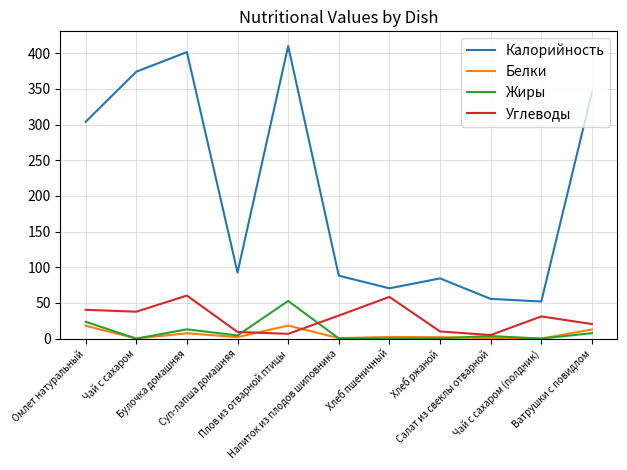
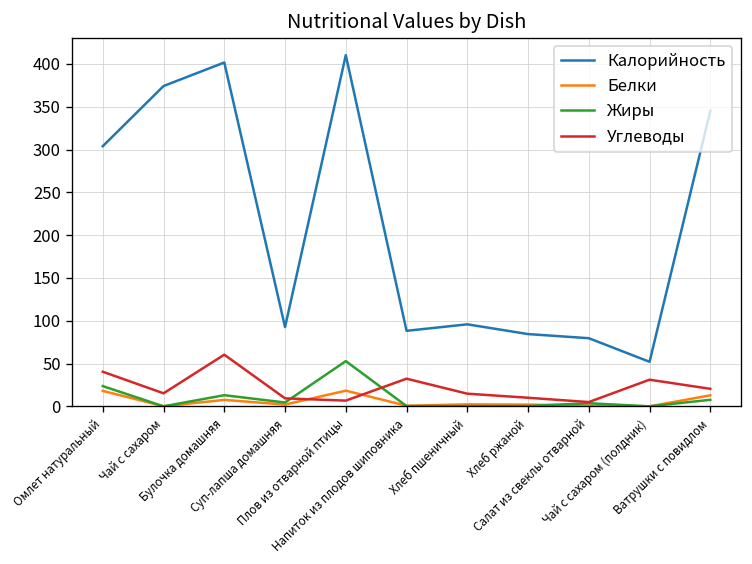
Углеводы, Чай с сахаром: 40 -> 20
Калорийность, Хлеб пшеничный: 70 -> 100
Углеводы, Хлеб пшеничный: 60 -> 10
Калорийность, Салат из свеклы отварной: 60 -> 80
